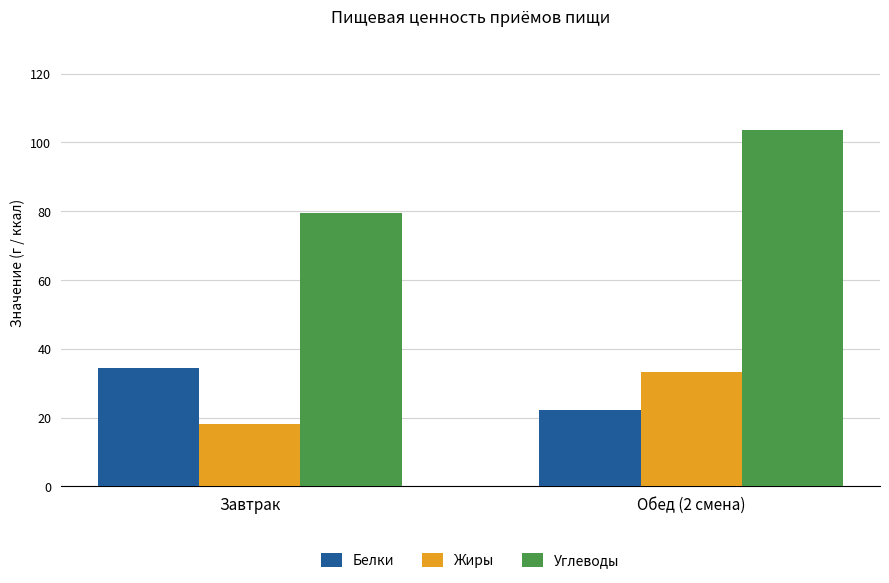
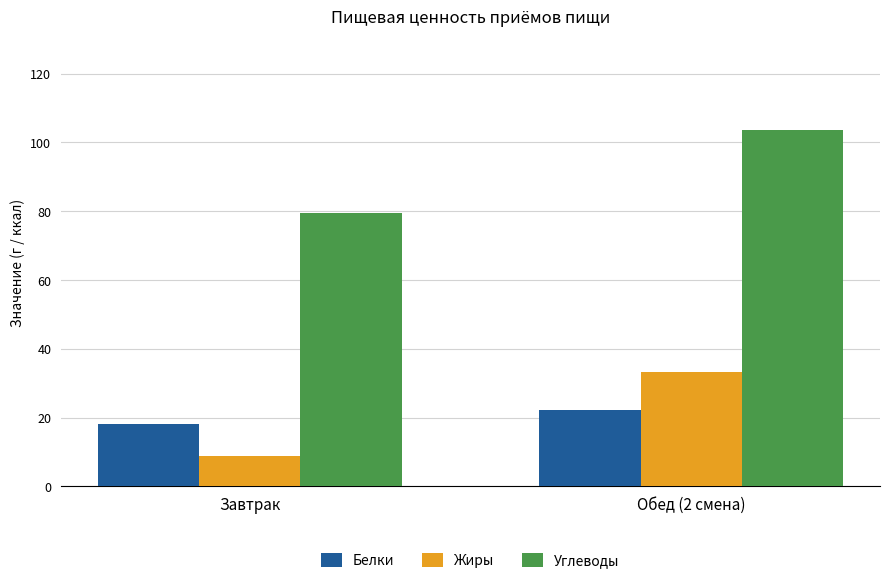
Белки, Завтрак: 34 -> 18
Жиры, Завтрак: 18 -> 9
